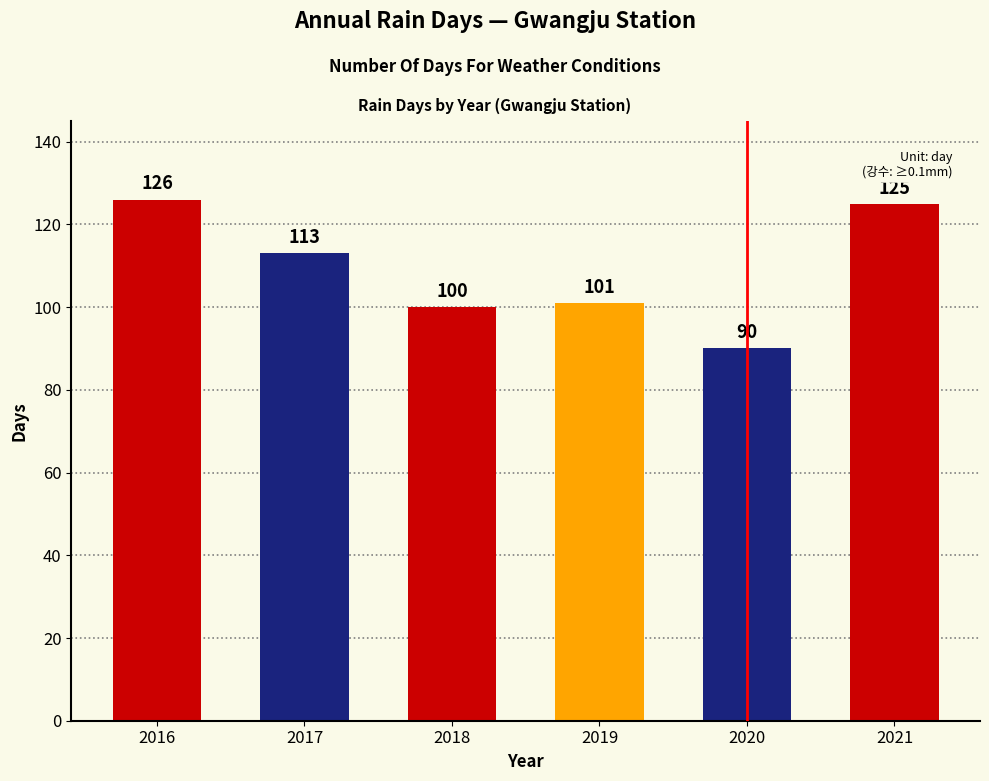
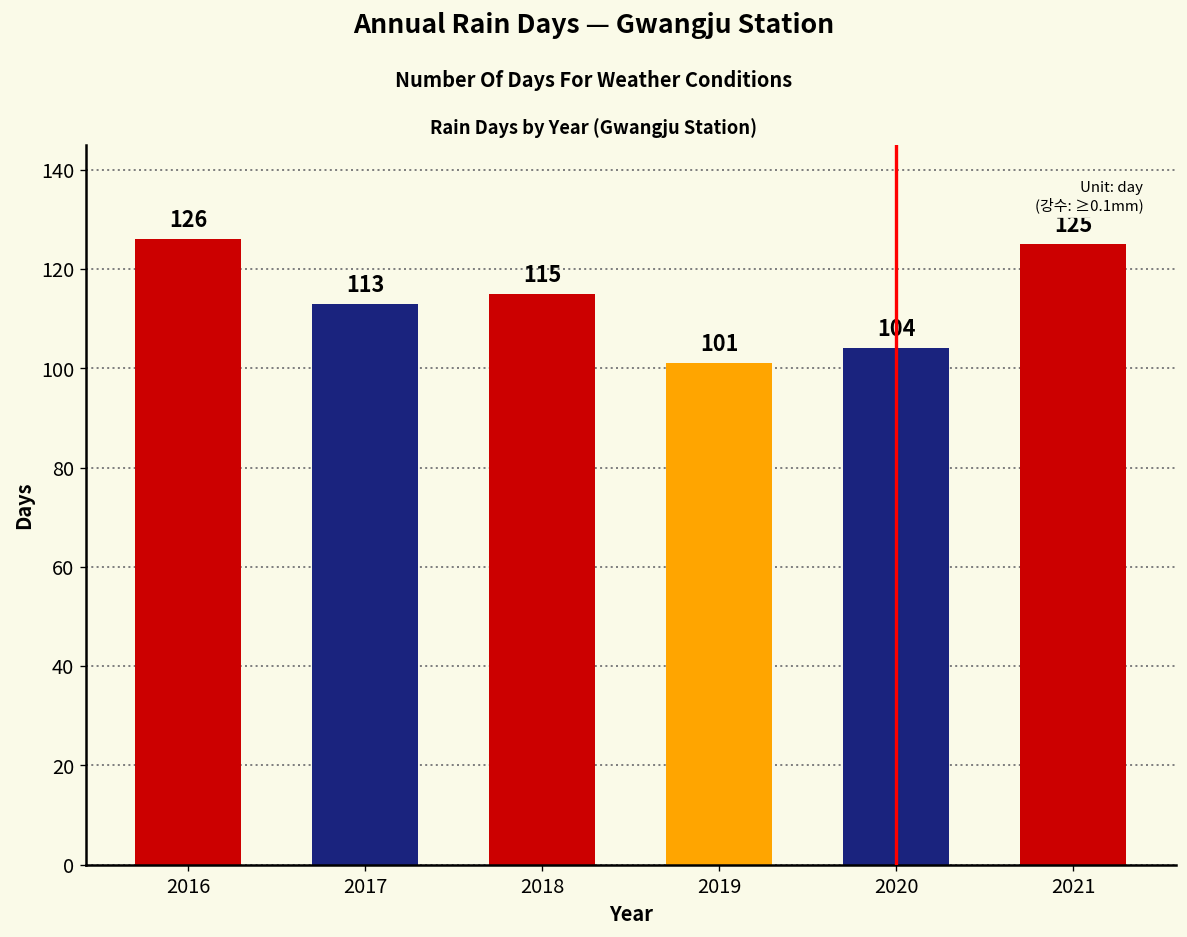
2018: 100 -> 115
2020: 90 -> 104
